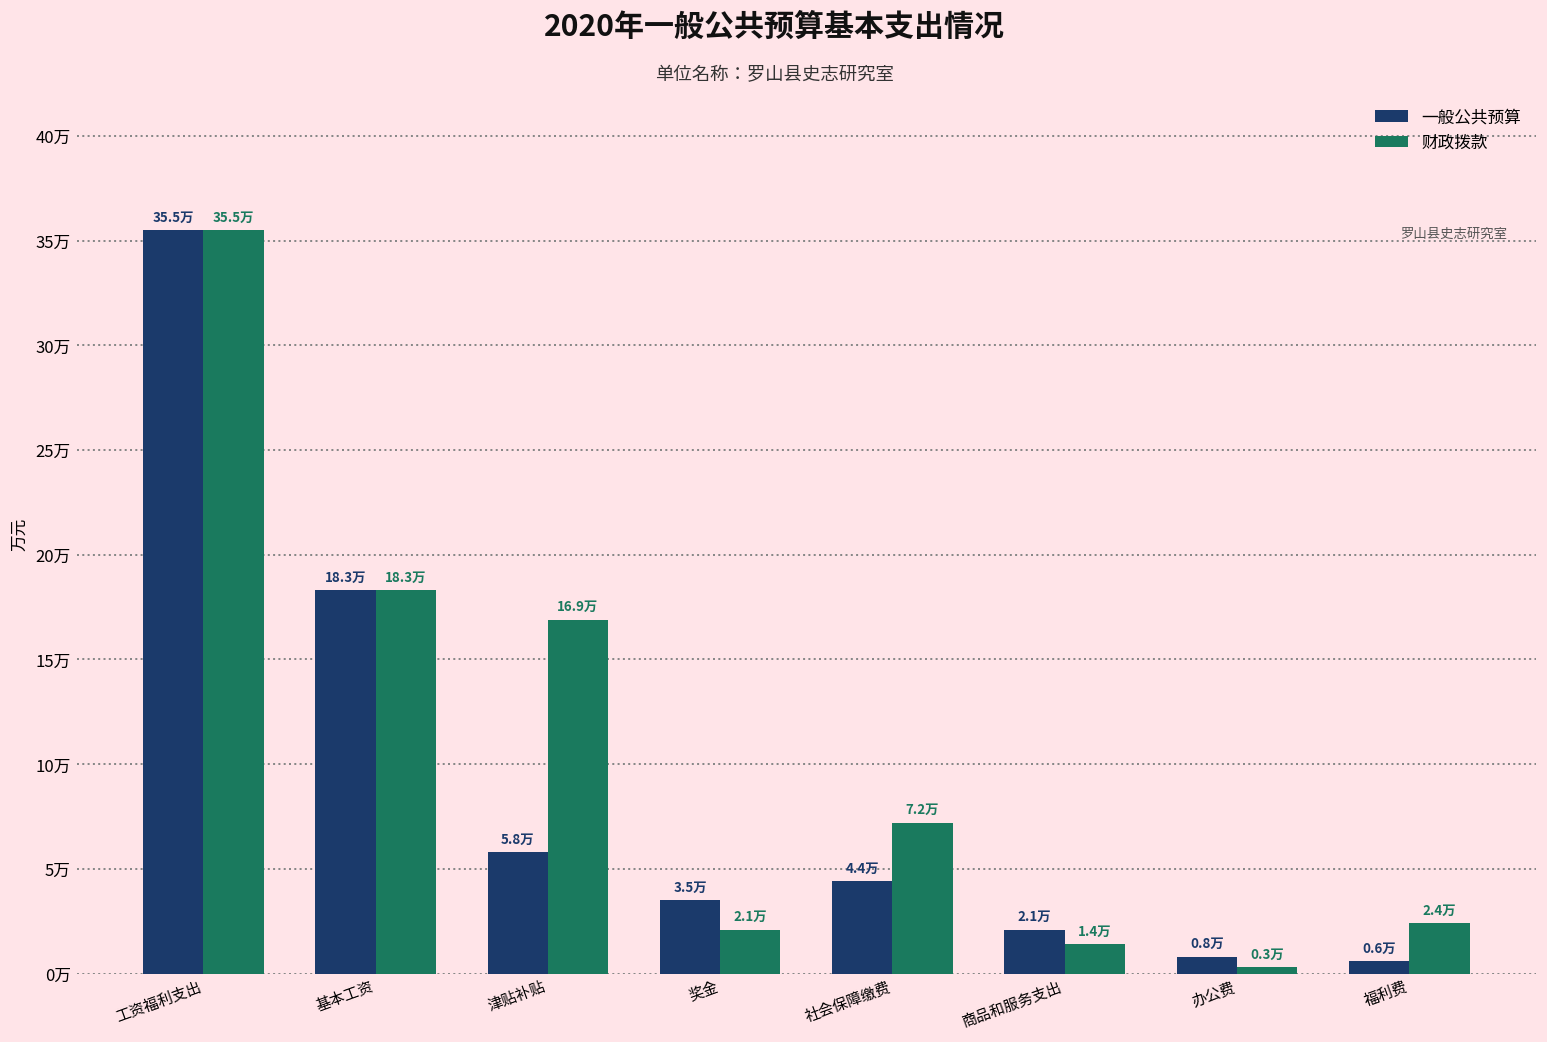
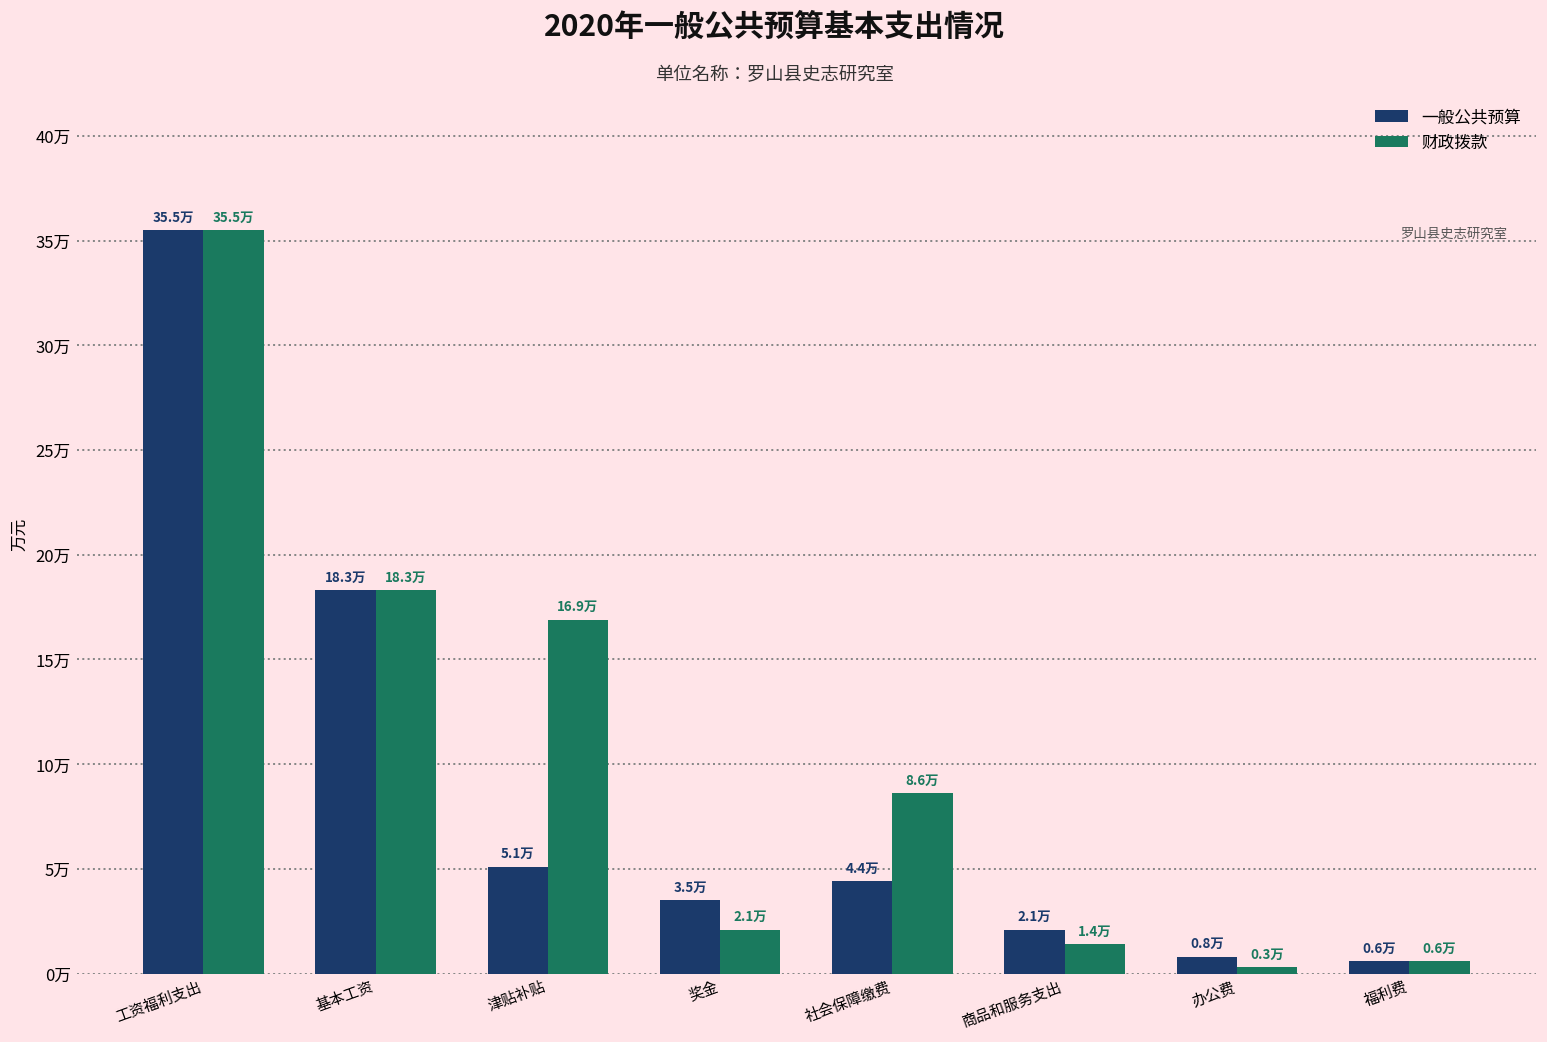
一般公共预算, 津贴补贴: 5.8万 -> 5.1万
财政拨款, 社会保障缴费: 7.2万 -> 8.6万
财政拨款, 福利费: 2.4万 -> 0.6万
